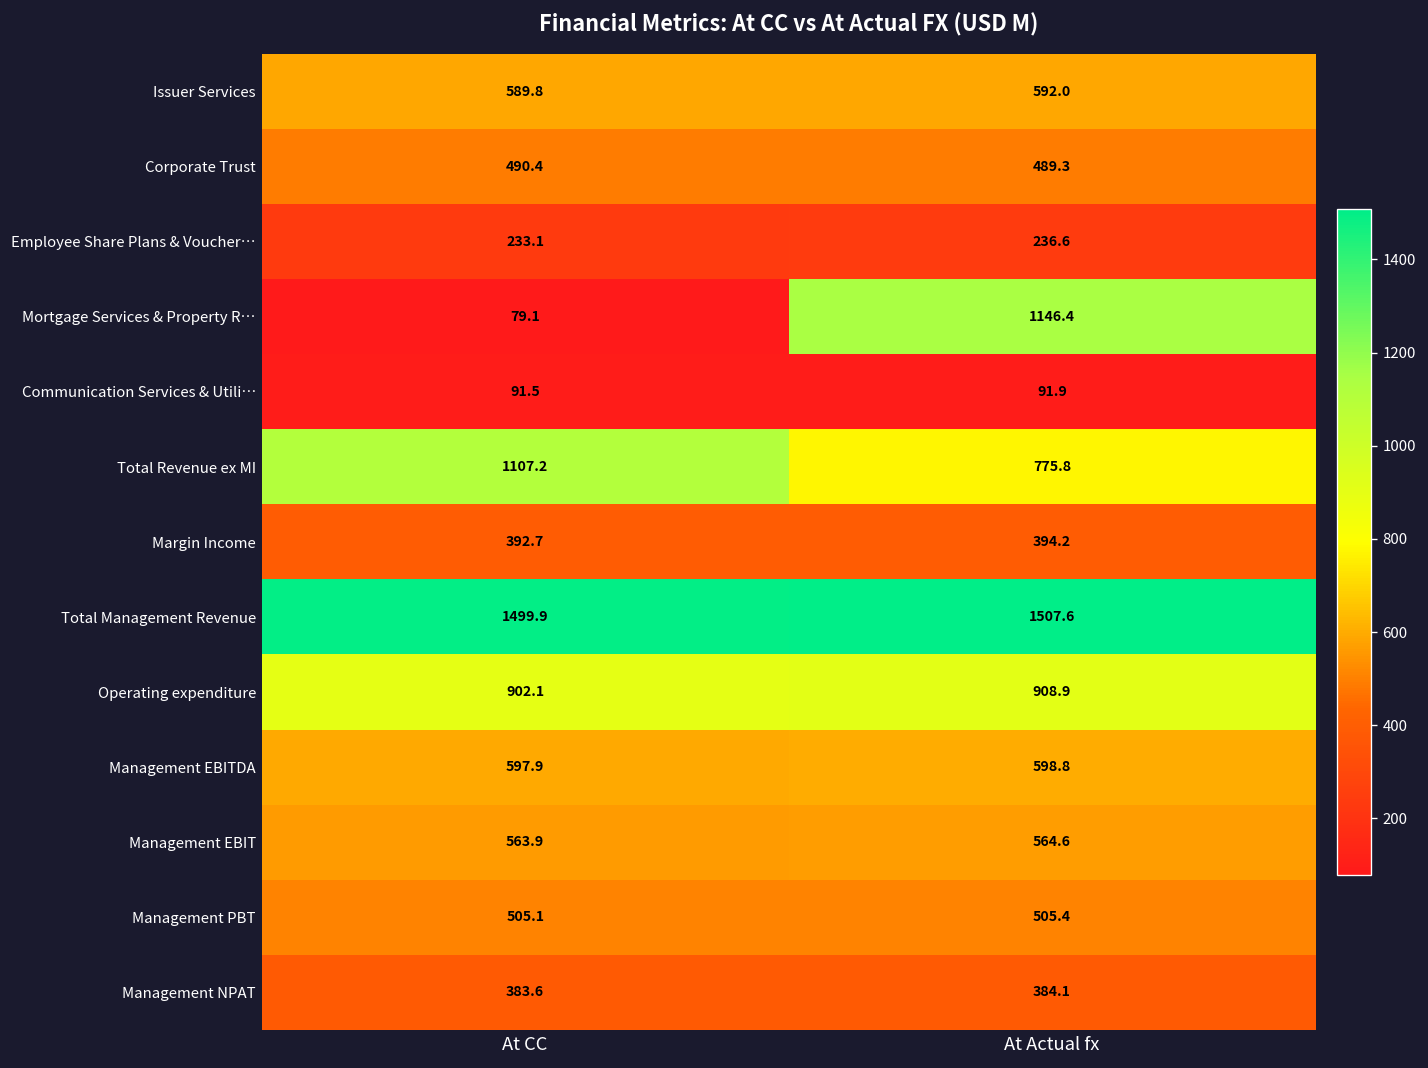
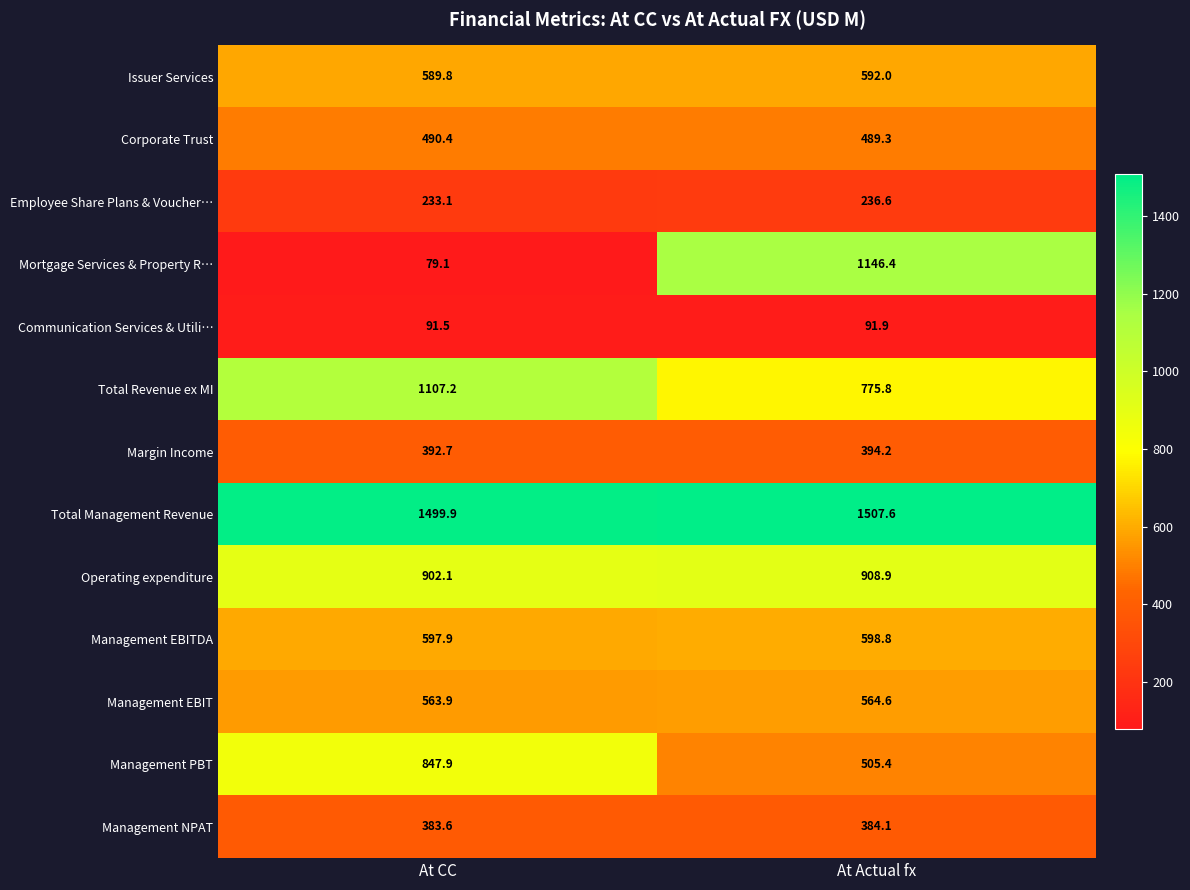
Management PBT, At CC: 505.1 -> 847.9
